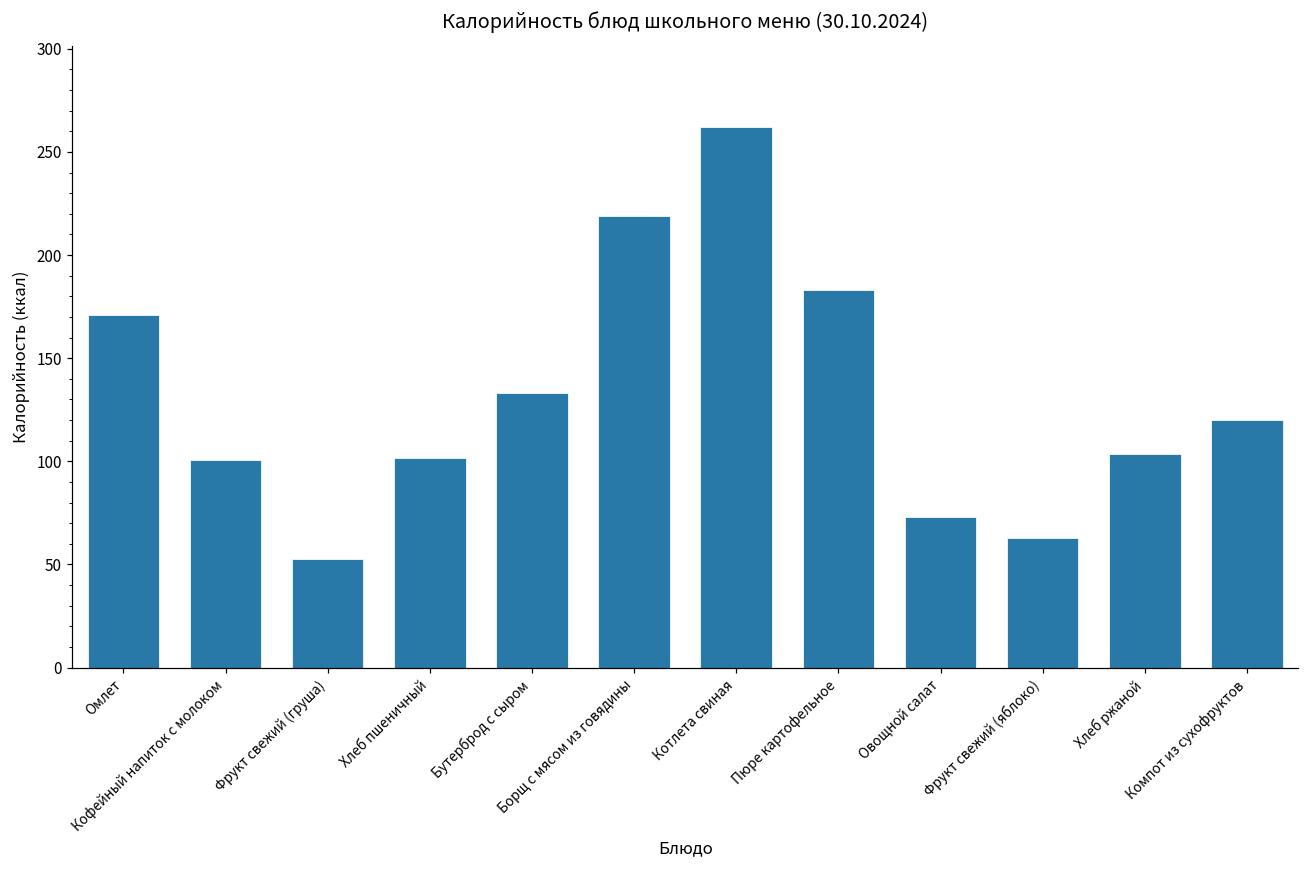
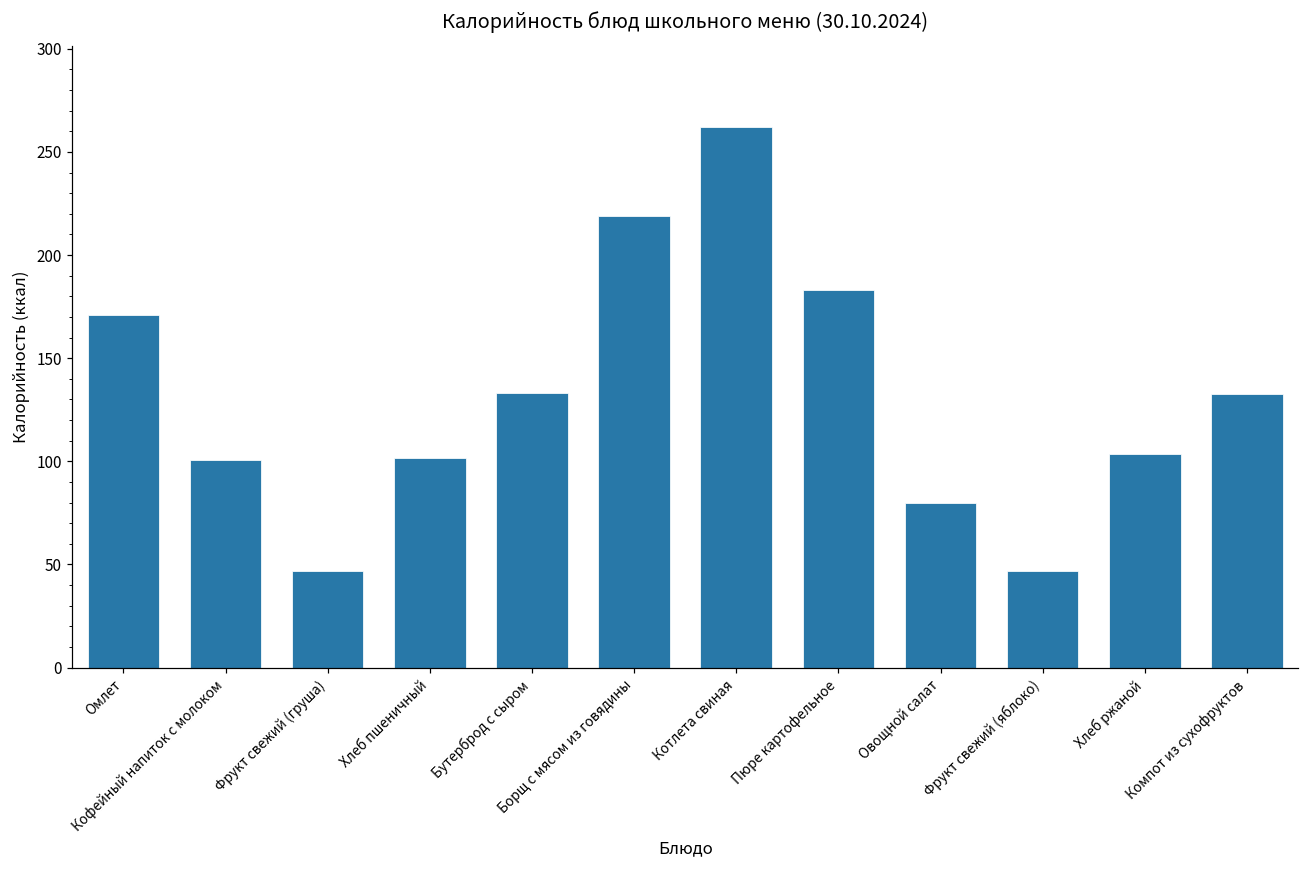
Фрукт свежий (груша): 53 -> 47
Овощной салат: 73 -> 80
Фрукт свежий (яблоко): 63 -> 47
Компот из сухофруктов: 120 -> 133
